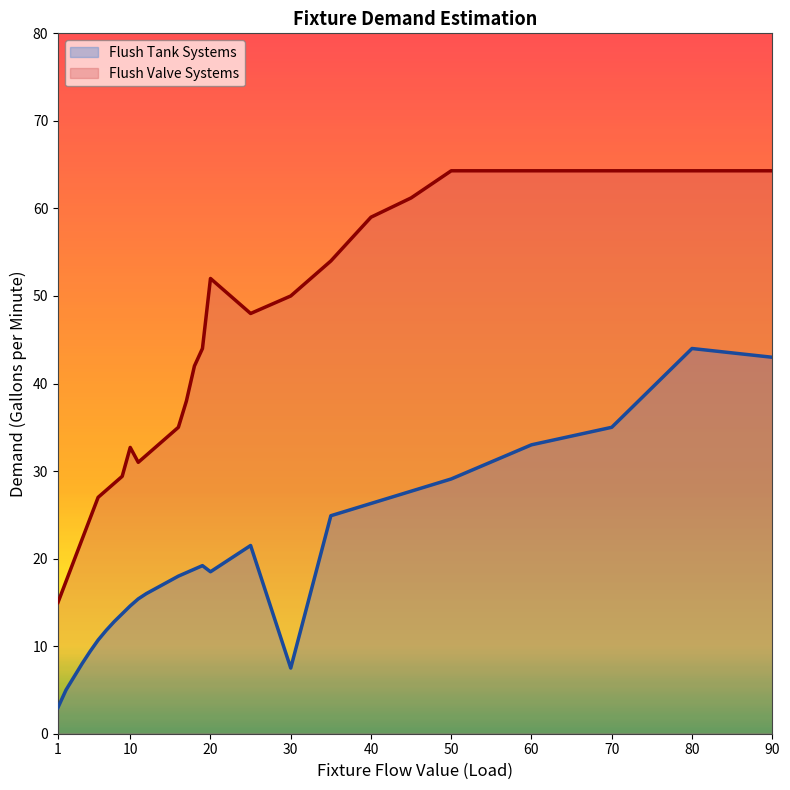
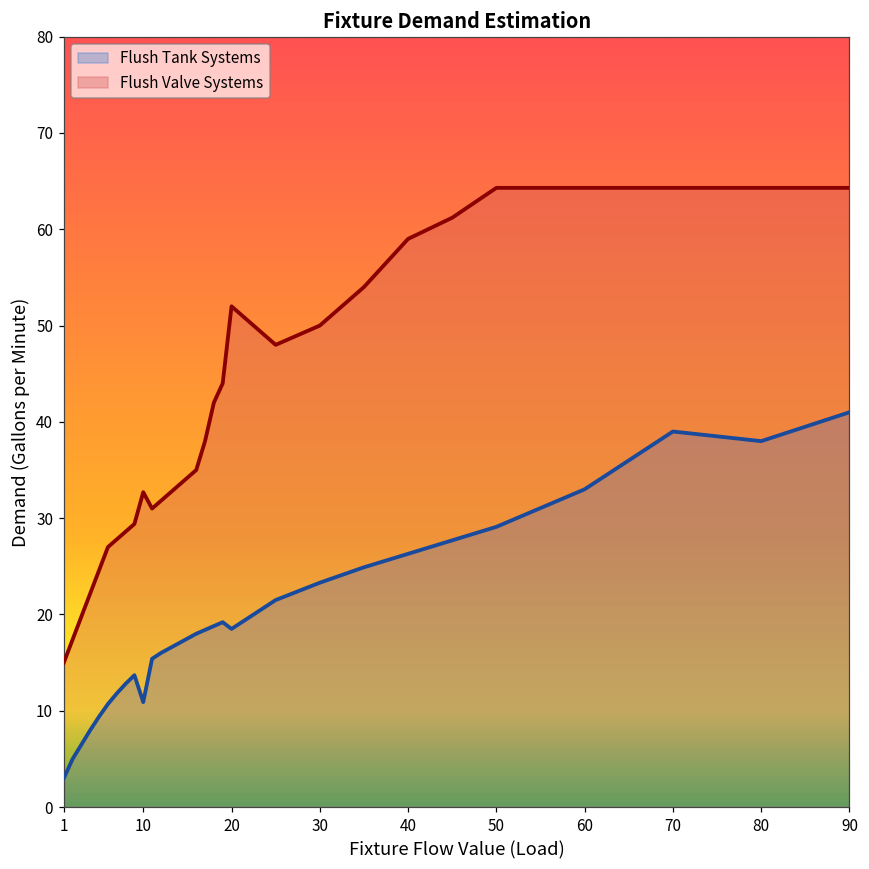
Flush Tank Systems, 10: 15 -> 11
Flush Tank Systems, 30: 8 -> 23
Flush Tank Systems, 70: 35 -> 39
Flush Tank Systems, 80: 44 -> 38
Flush Tank Systems, 90: 43 -> 41
